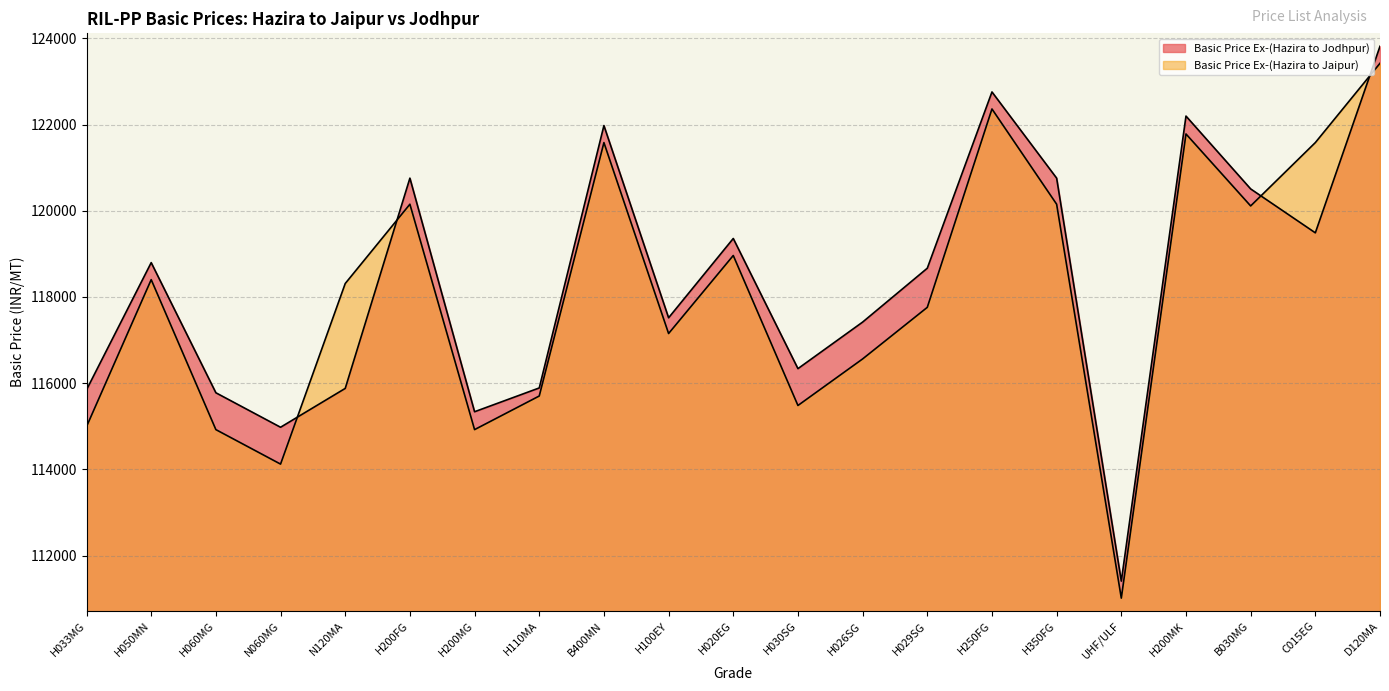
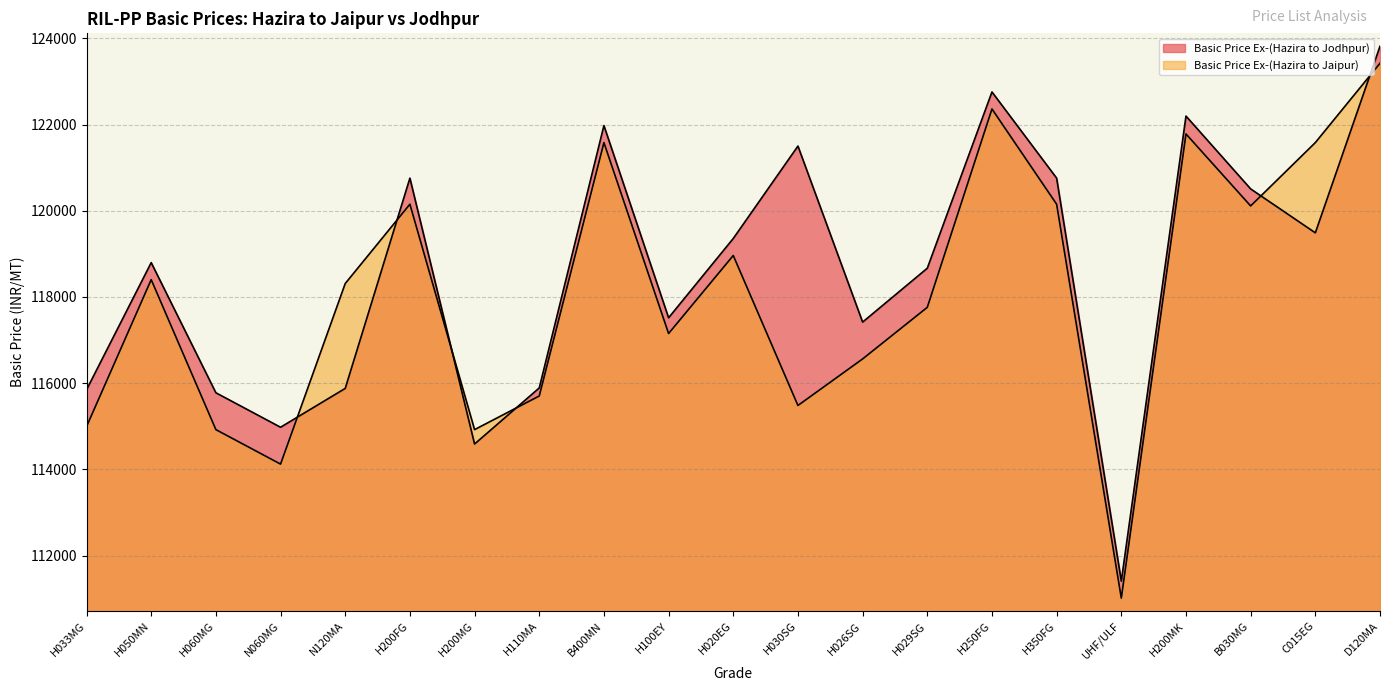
Basic Price Ex-(Hazira to Jodhpur), H200MG: 115300 -> 114600
Basic Price Ex-(Hazira to Jodhpur), H030SG: 116300 -> 121500
